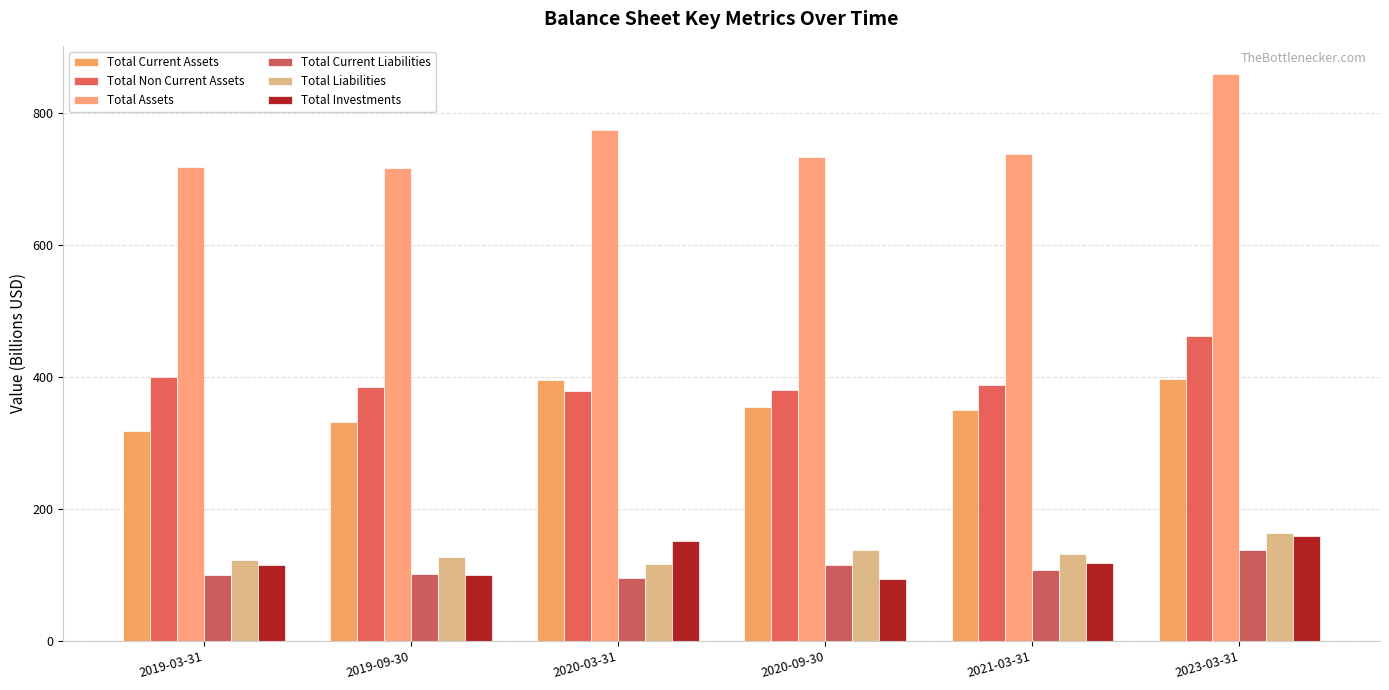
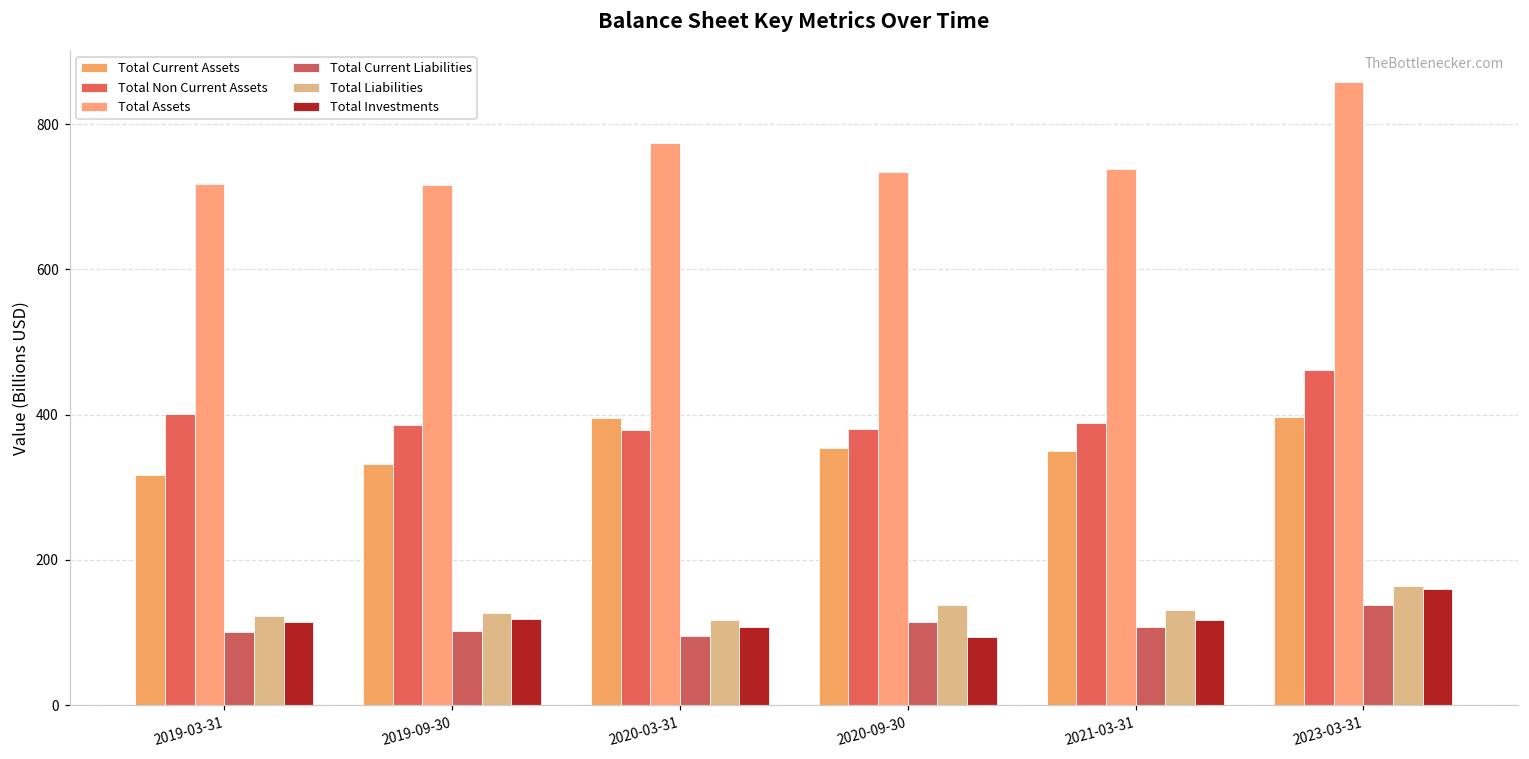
Total Investments, 2019-09-30: 100 -> 120
Total Investments, 2020-03-31: 150 -> 110
